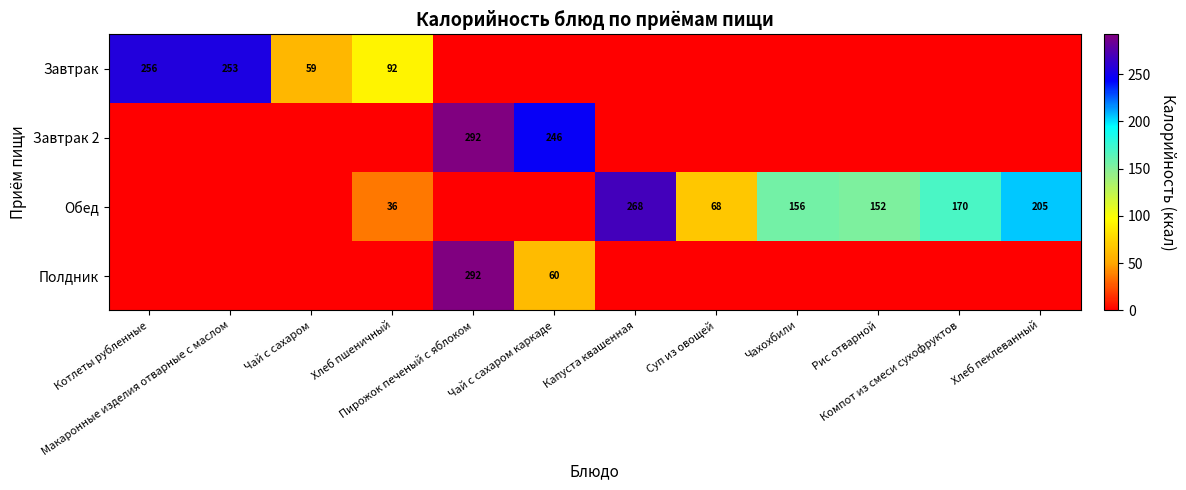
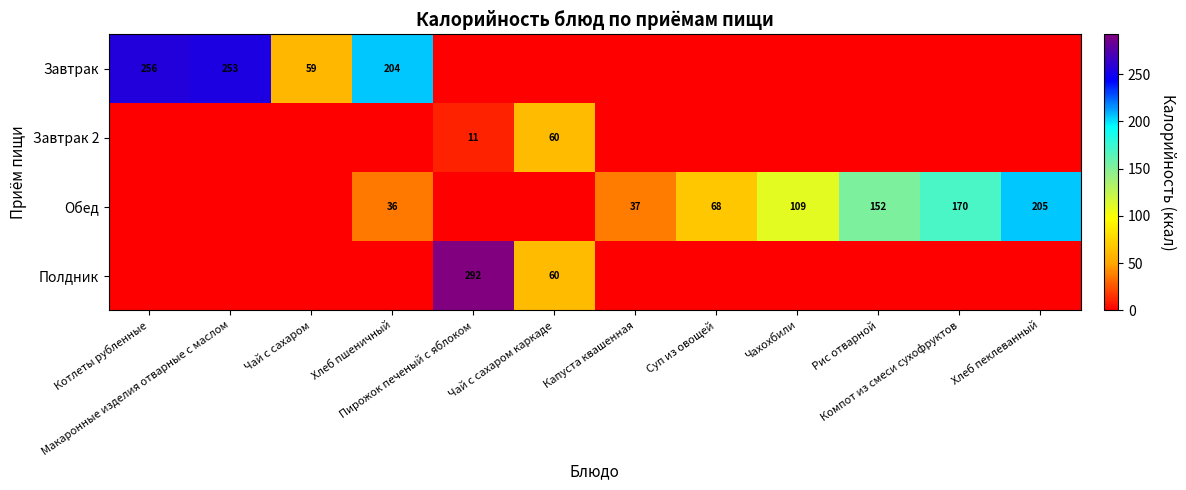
Завтрак, Хлеб пшеничный: 92 -> 204
Завтрак 2, Пирожок печеный с яблоком: 292 -> 11
Завтрак 2, Чай с сахаром каркаде: 246 -> 60
Обед, Капуста квашенная: 268 -> 37
Обед, Чахохбили: 156 -> 109
